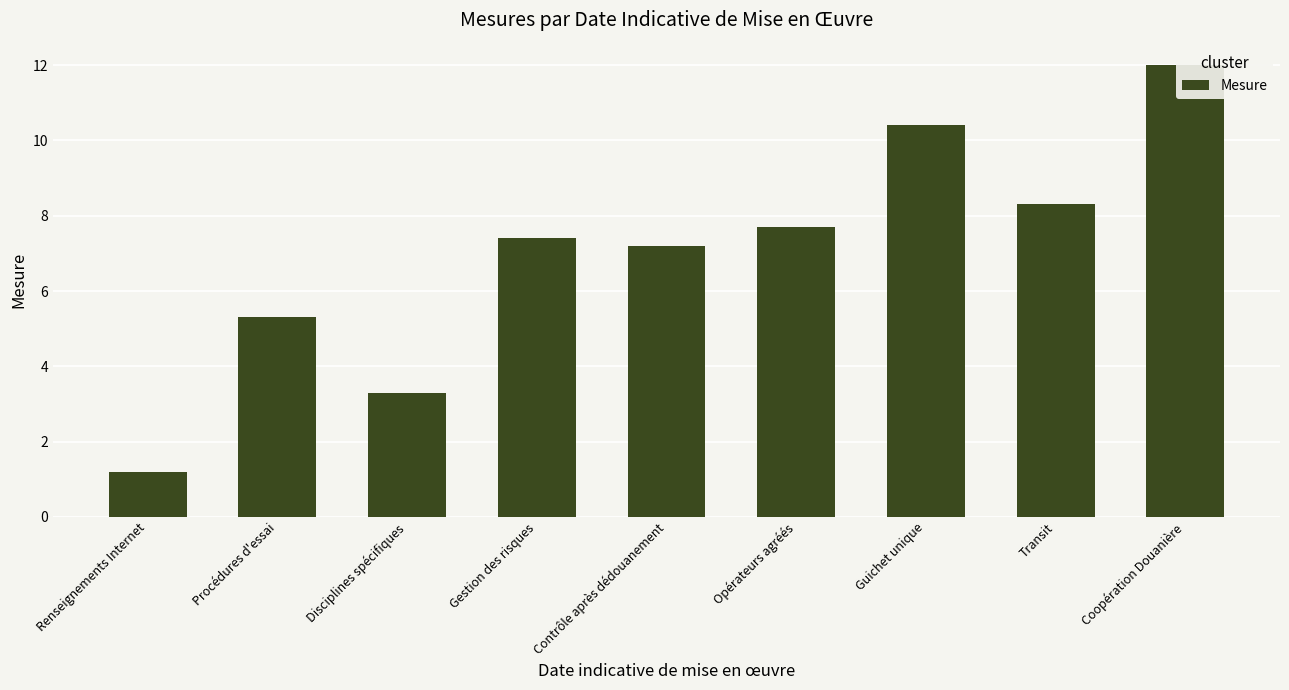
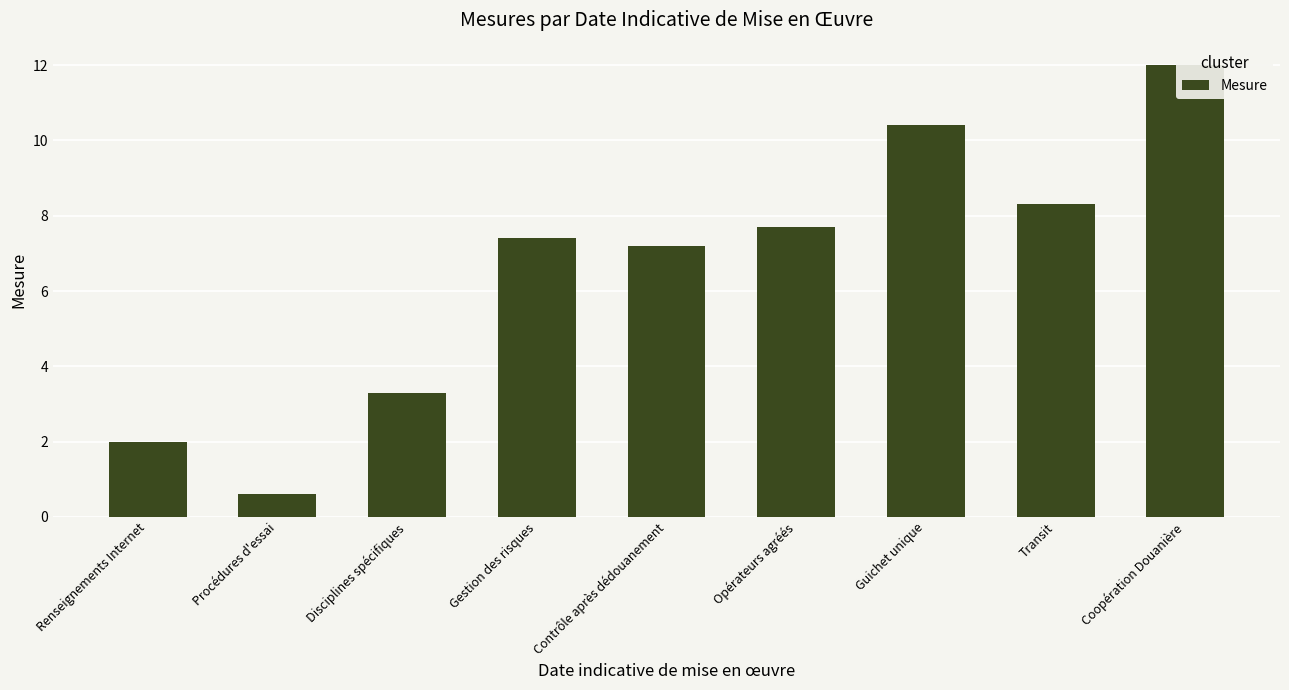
Renseignements Internet: 1.2 -> 2.0
Procédures d'essai: 5.3 -> 0.6
